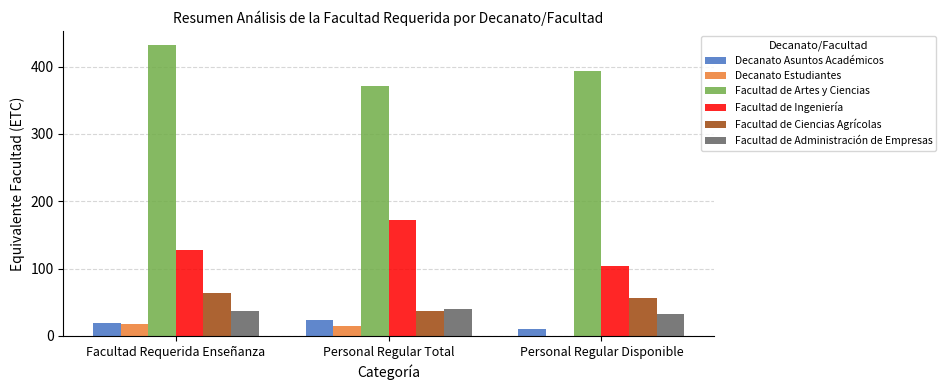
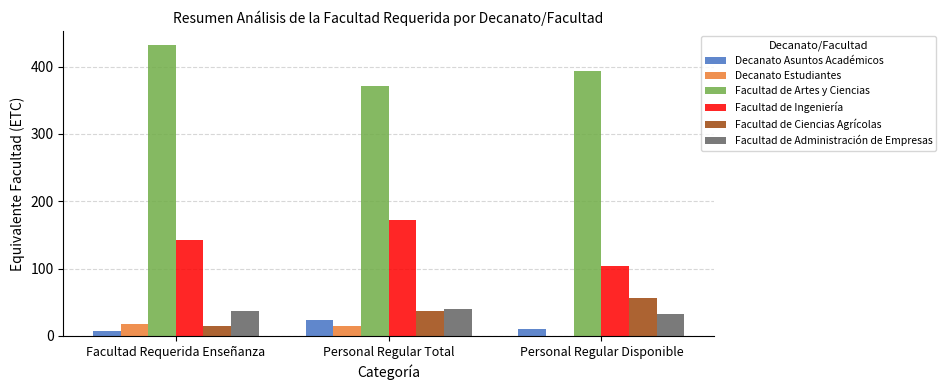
Decanato Asuntos Académicos, Facultad Requerida Enseñanza: 20 -> 10
Facultad de Ingeniería, Facultad Requerida Enseñanza: 130 -> 140
Facultad de Ciencias Agrícolas, Facultad Requerida Enseñanza: 60 -> 10
